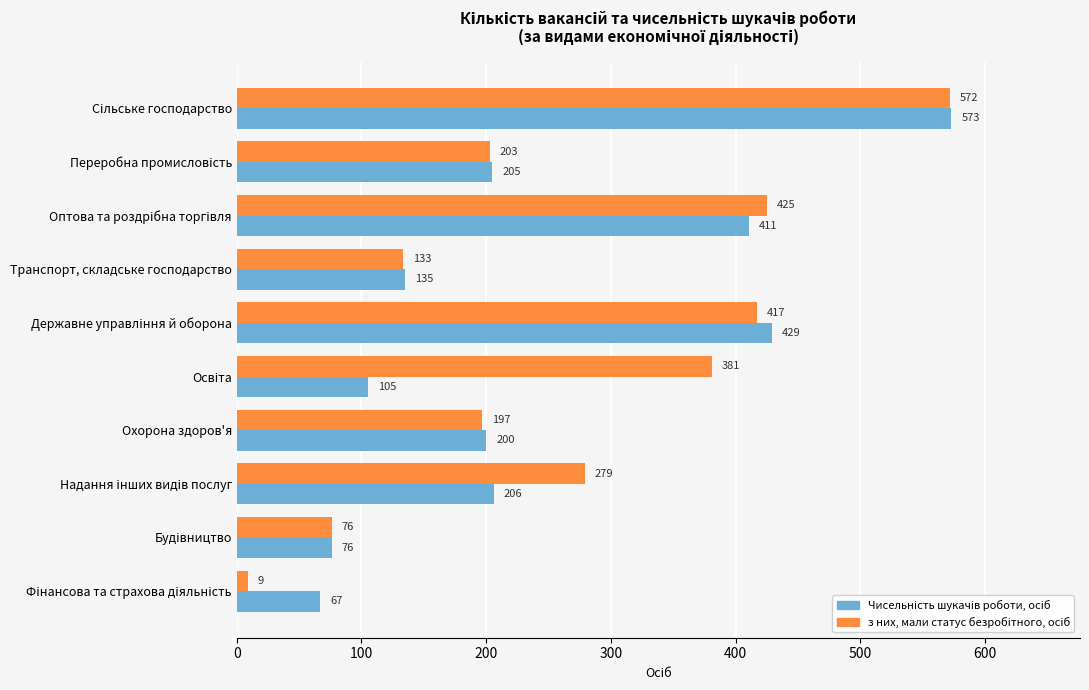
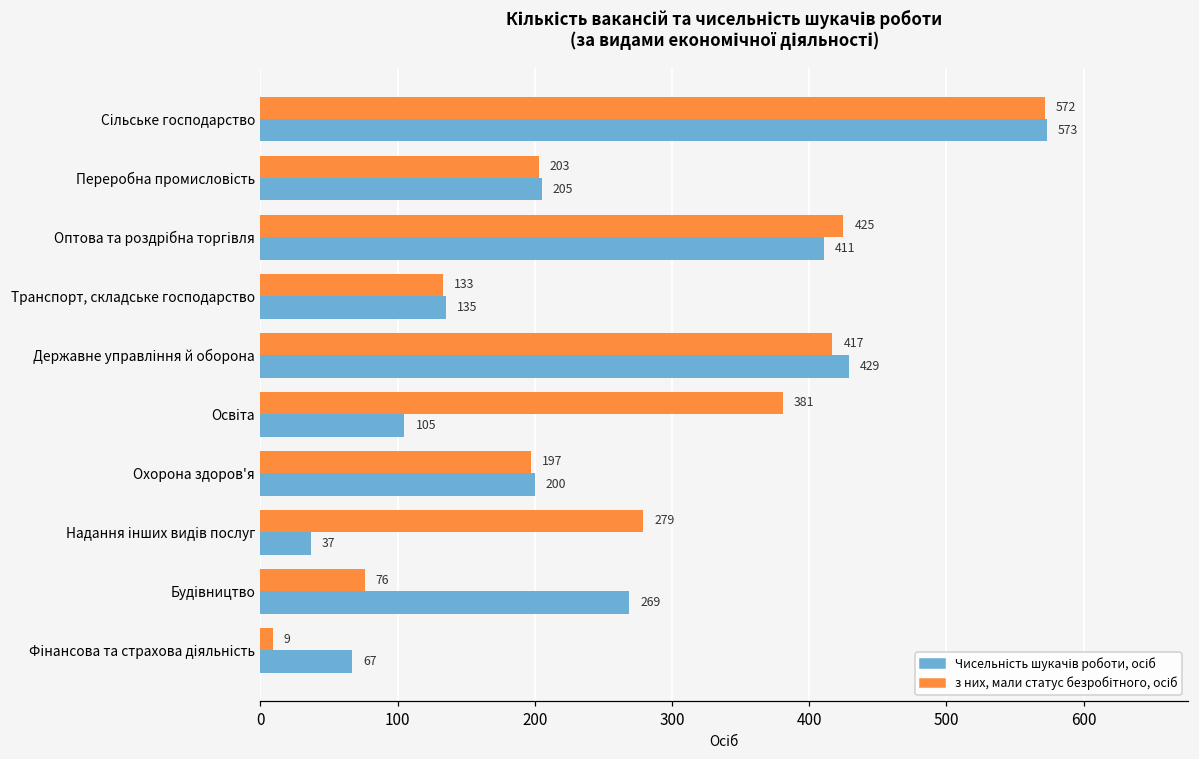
Чисельність шукачів роботи, осіб, Надання інших видів послуг: 206 -> 37
Чисельність шукачів роботи, осіб, Будівництво: 76 -> 269
